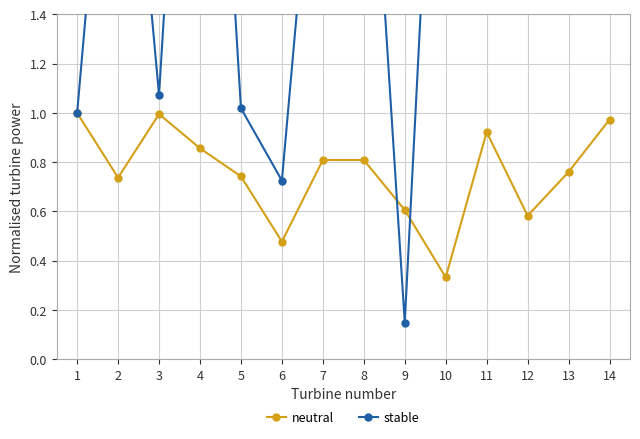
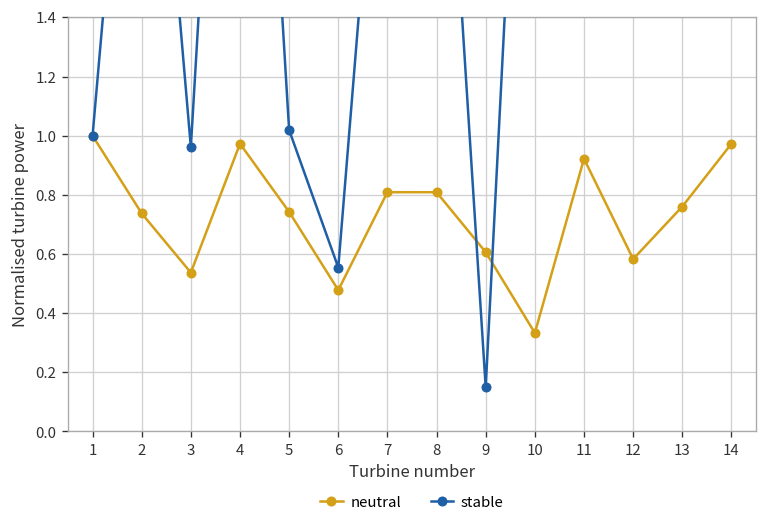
neutral, 3: 1.00 -> 0.54
stable, 3: 1.07 -> 0.96
neutral, 4: 0.86 -> 0.97
stable, 6: 0.73 -> 0.55
